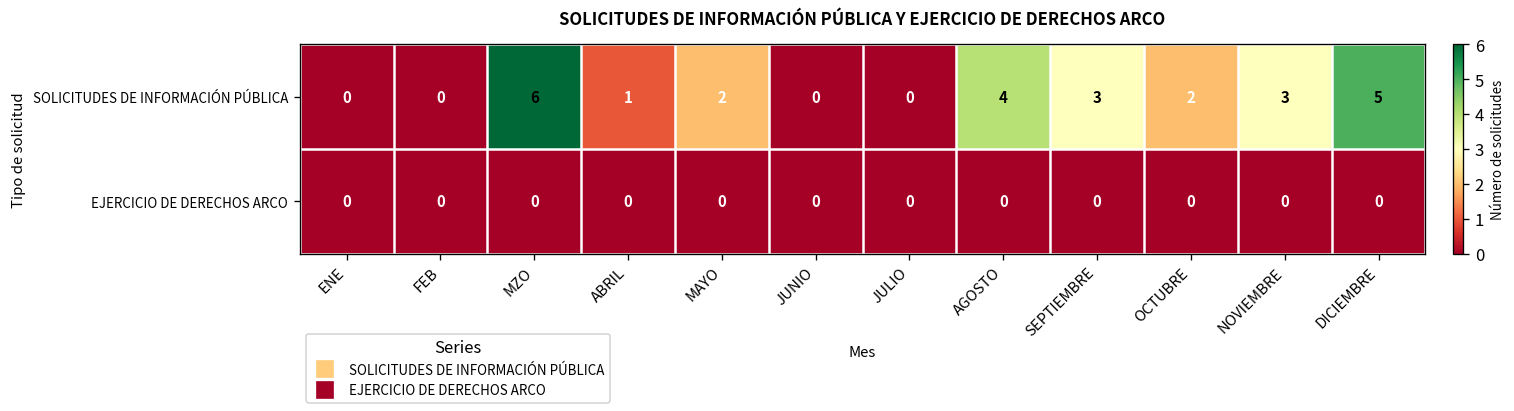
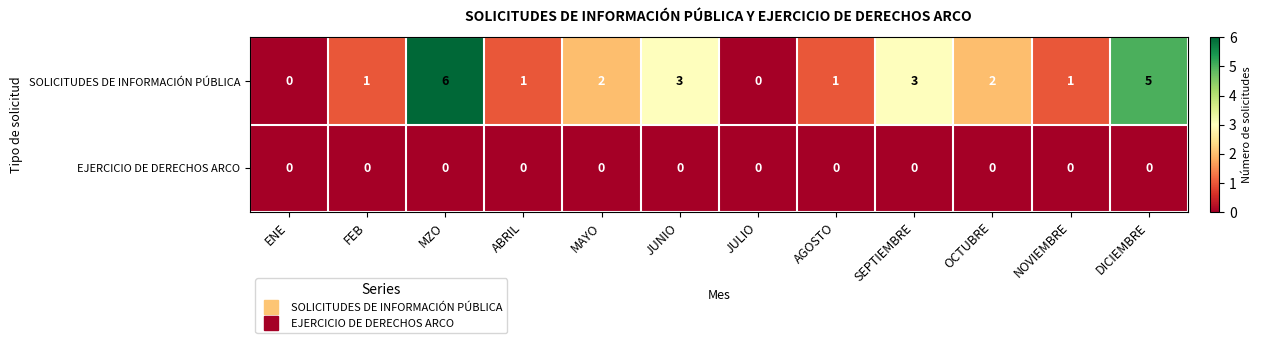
SOLICITUDES DE INFORMACIÓN PÚBLICA, FEB: 0 -> 1
SOLICITUDES DE INFORMACIÓN PÚBLICA, JUNIO: 0 -> 3
SOLICITUDES DE INFORMACIÓN PÚBLICA, AGOSTO: 4 -> 1
SOLICITUDES DE INFORMACIÓN PÚBLICA, NOVIEMBRE: 3 -> 1
